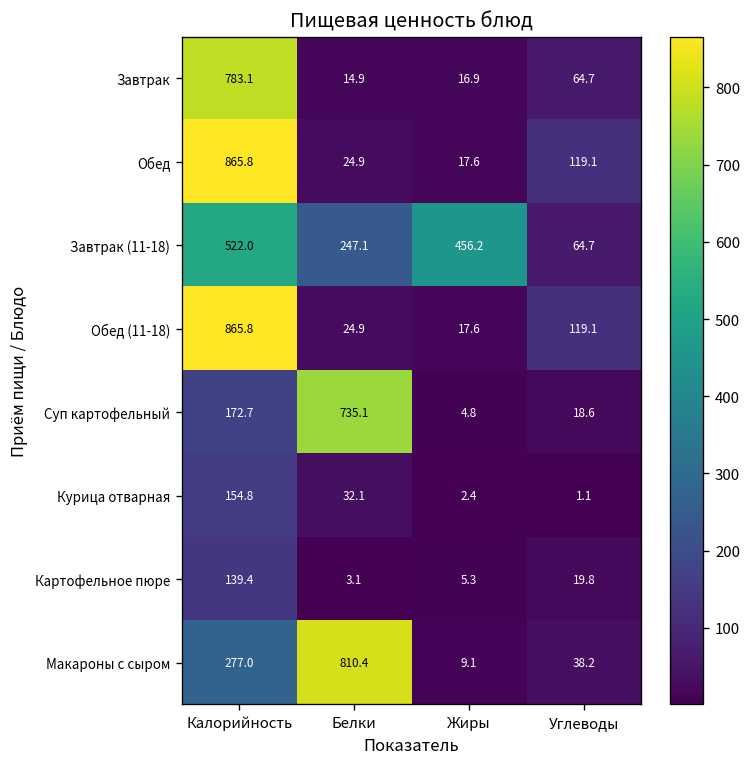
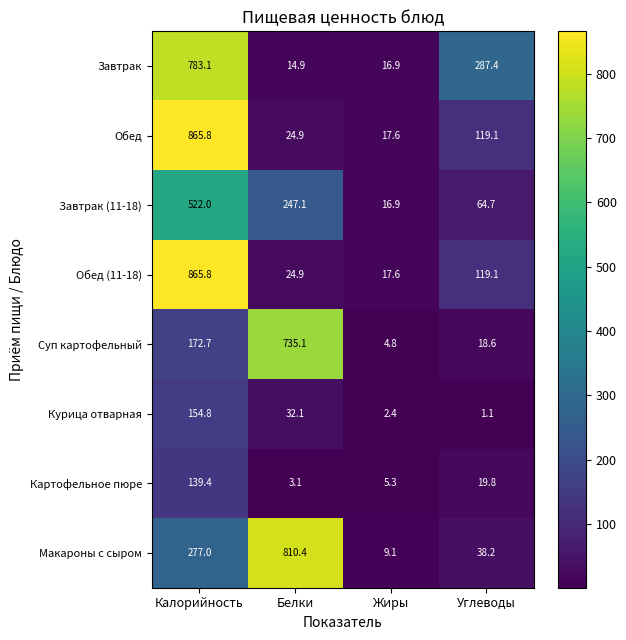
Завтрак, Углеводы: 64.7 -> 287.4
Завтрак (11-18), Жиры: 456.2 -> 16.9
